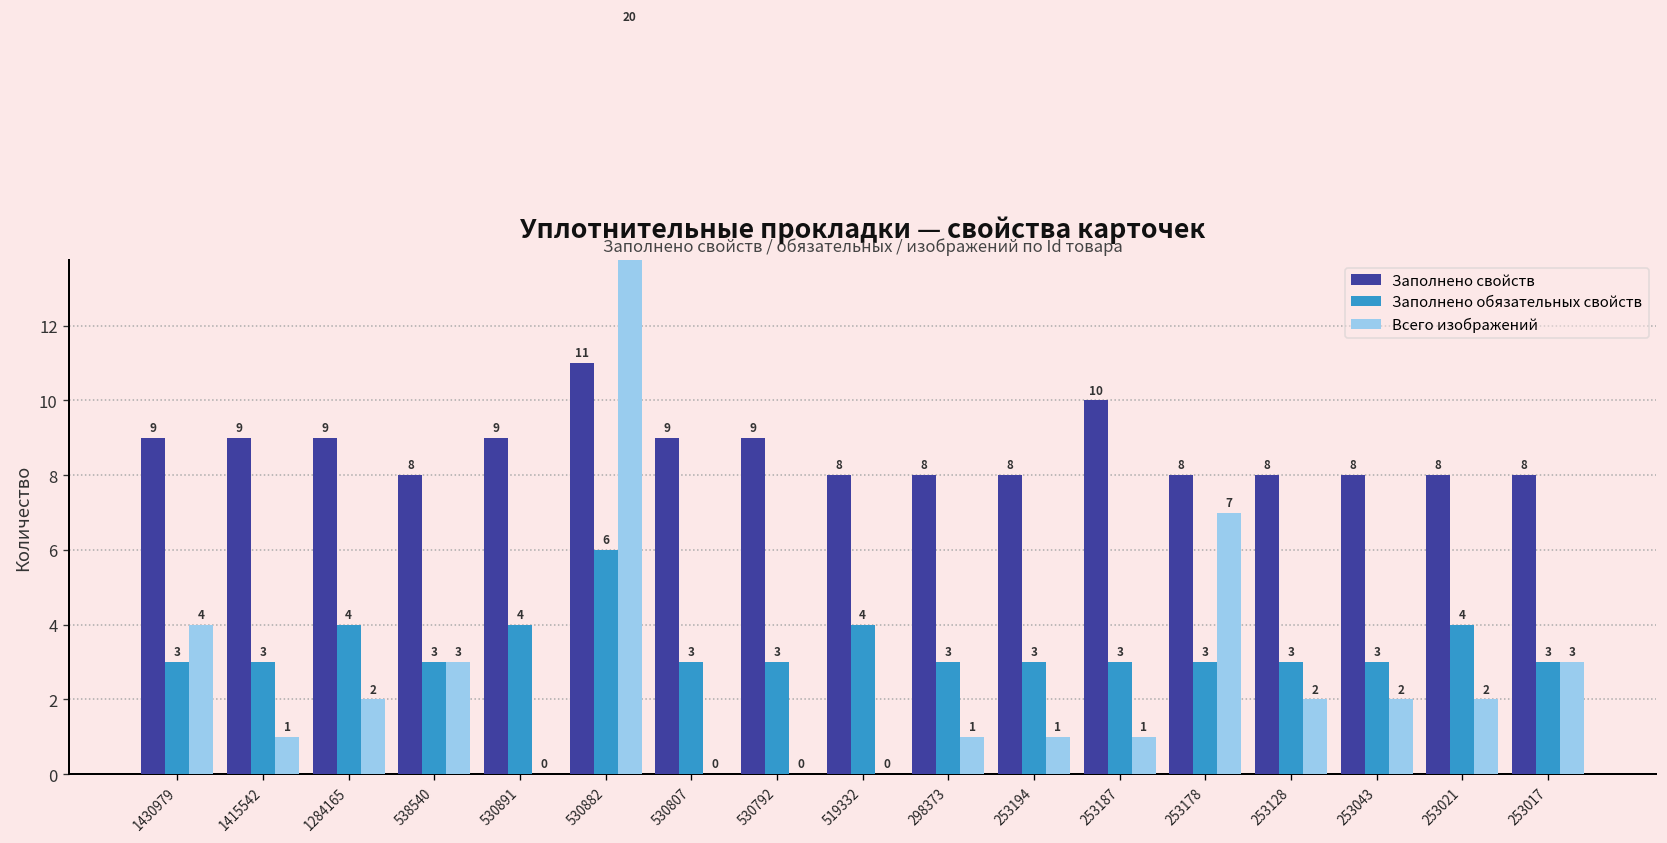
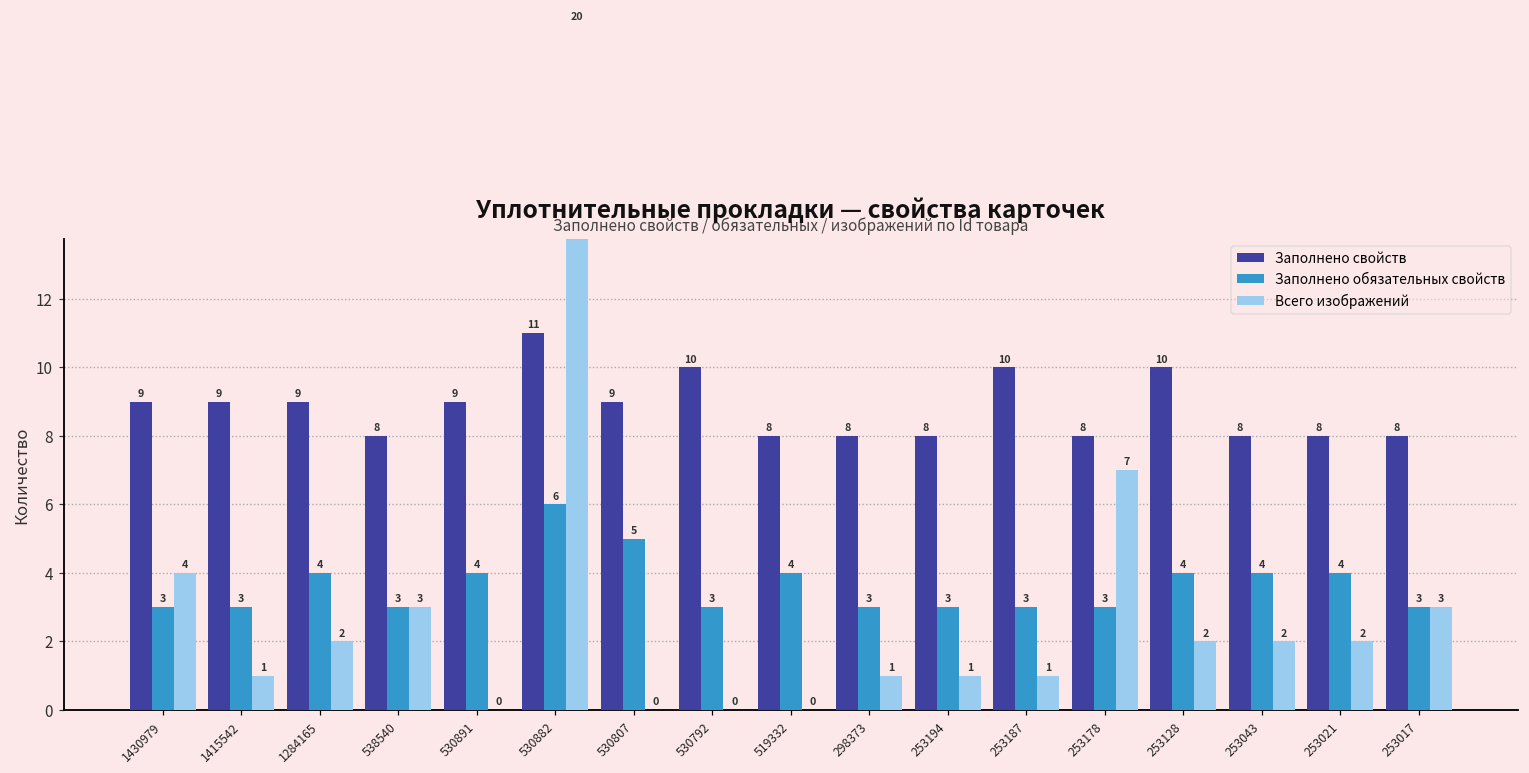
Заполнено обязательных свойств, 530807: 3 -> 5
Заполнено свойств, 530792: 9 -> 10
Заполнено свойств, 253128: 8 -> 10
Заполнено обязательных свойств, 253128: 3 -> 4
Заполнено обязательных свойств, 253043: 3 -> 4
